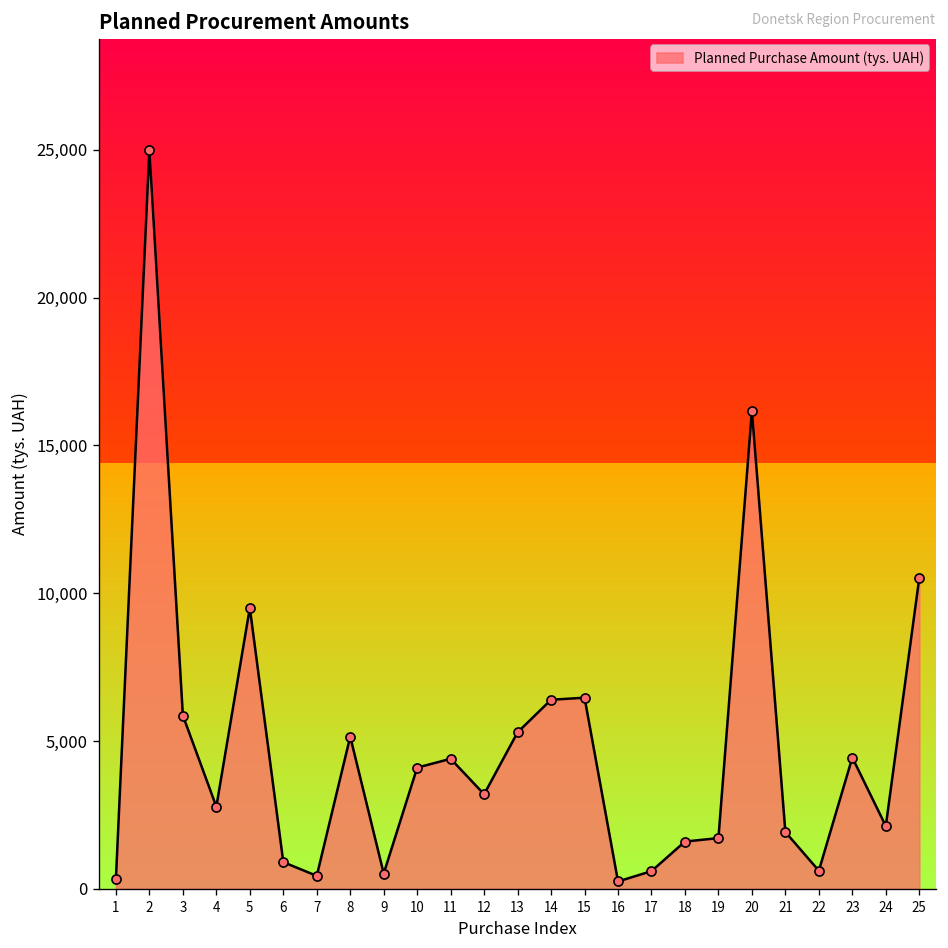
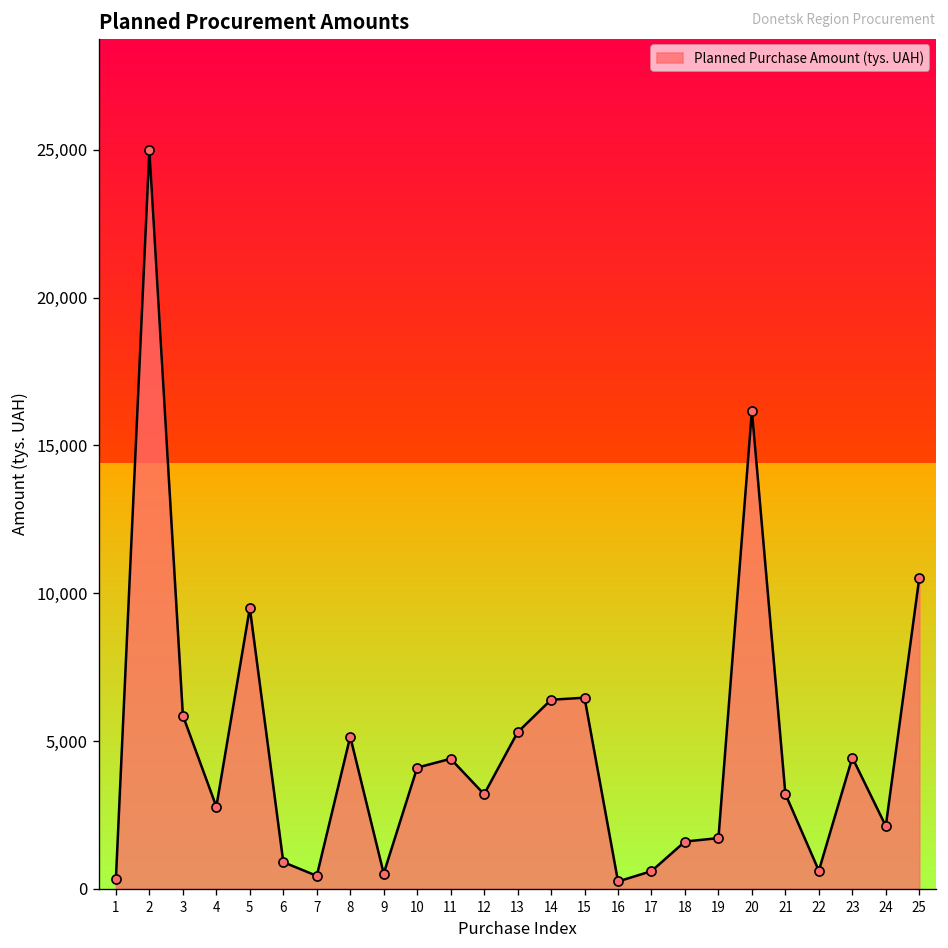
21: 1,900 -> 3,200
